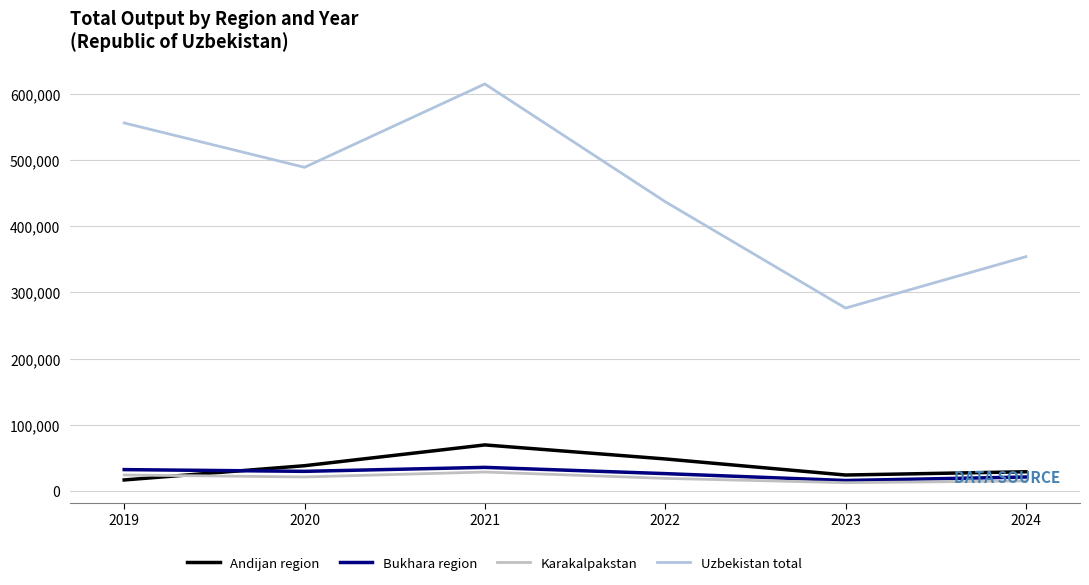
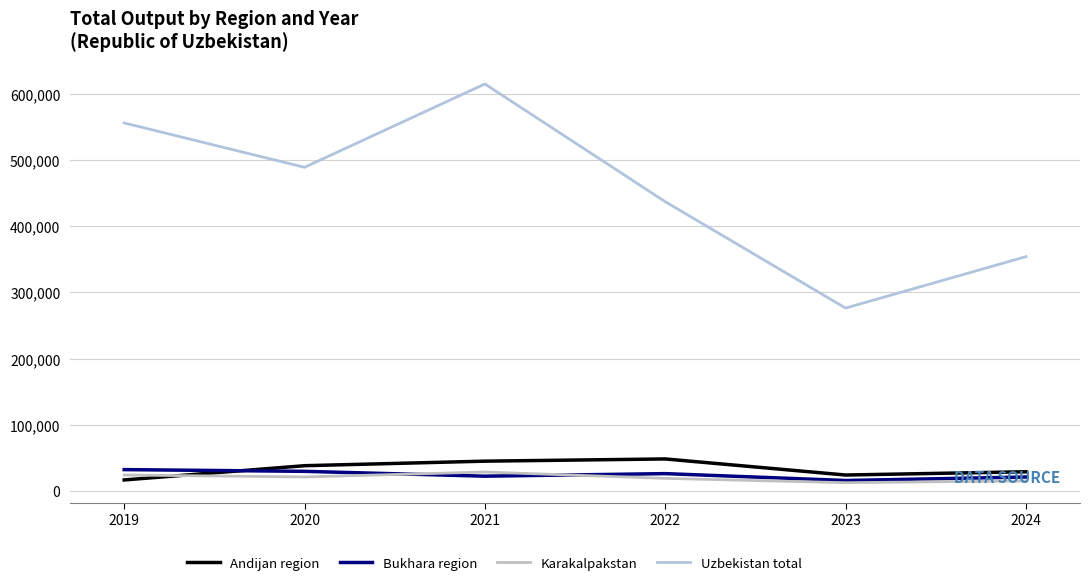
Andijan region, 2021: 70,000 -> 40,000
Bukhara region, 2021: 40,000 -> 20,000
